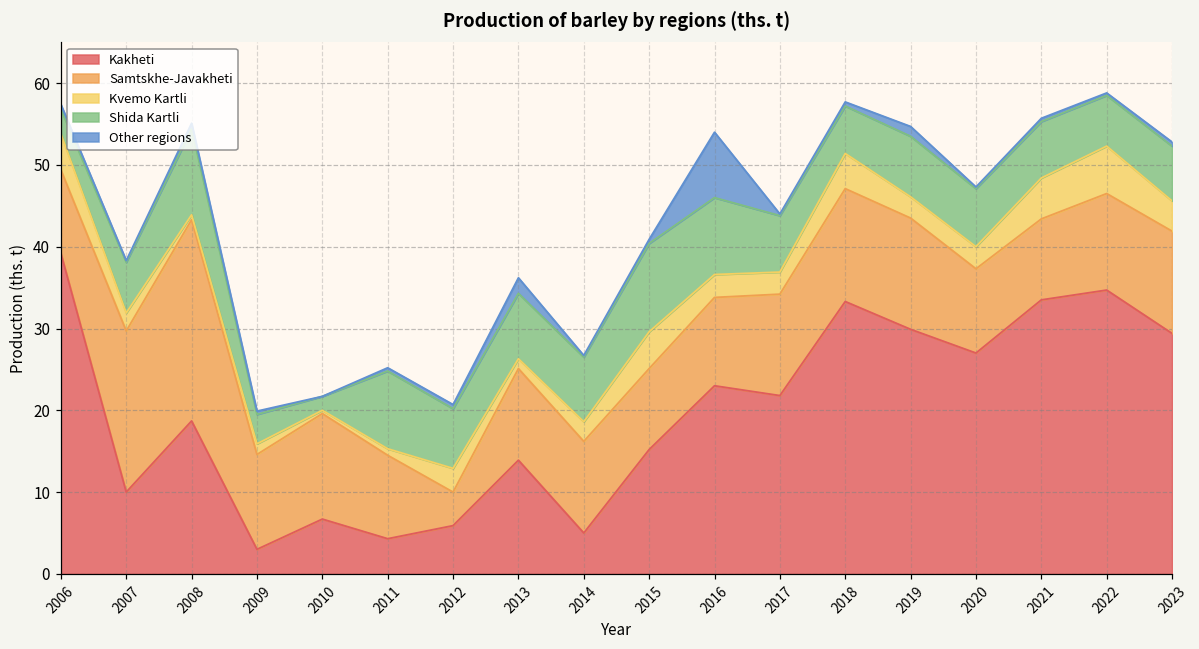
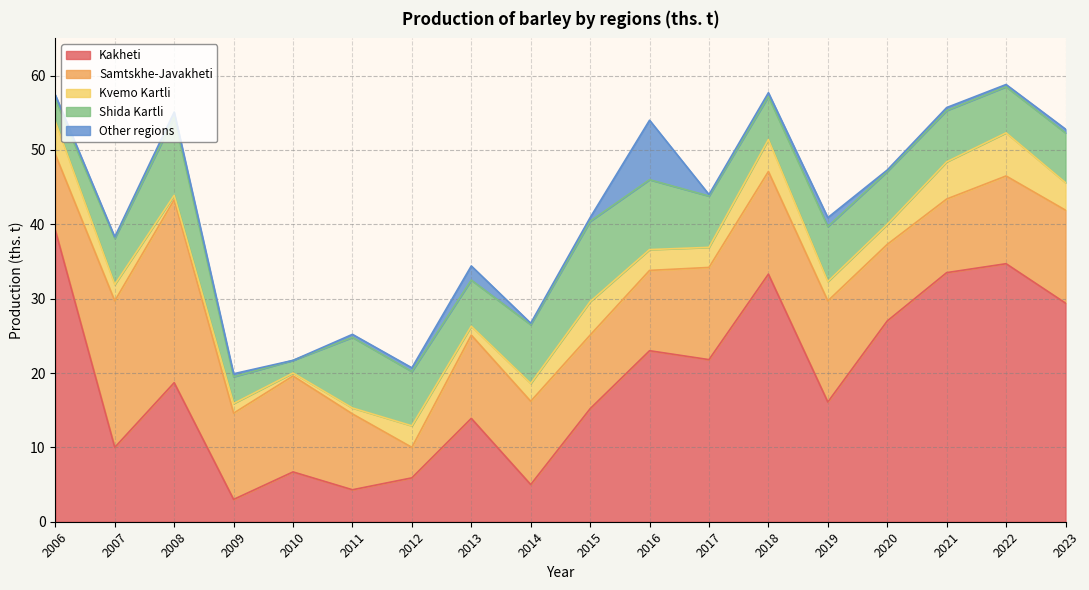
Shida Kartli, 2013: 8 -> 6
Kakheti, 2019: 30 -> 16
